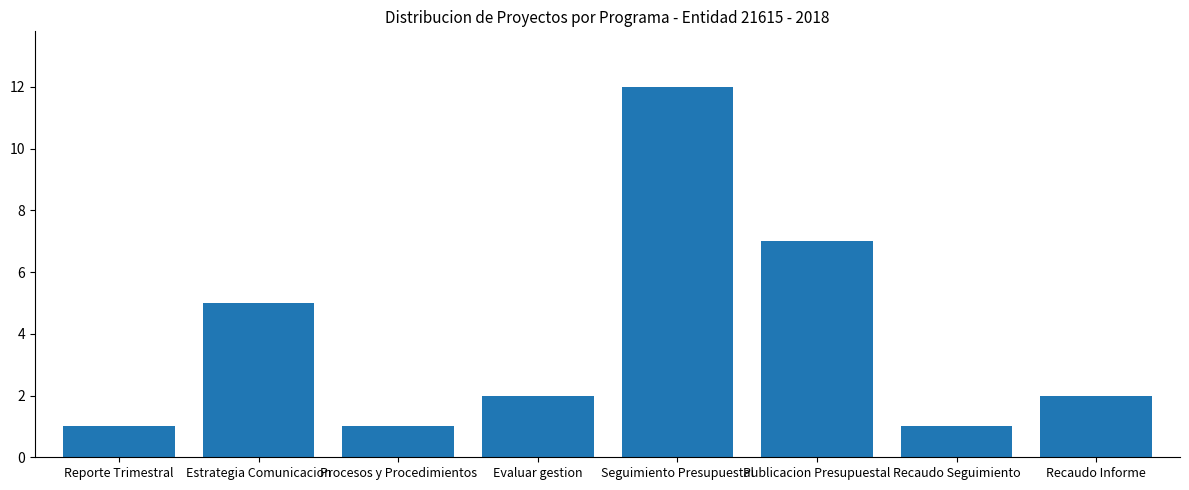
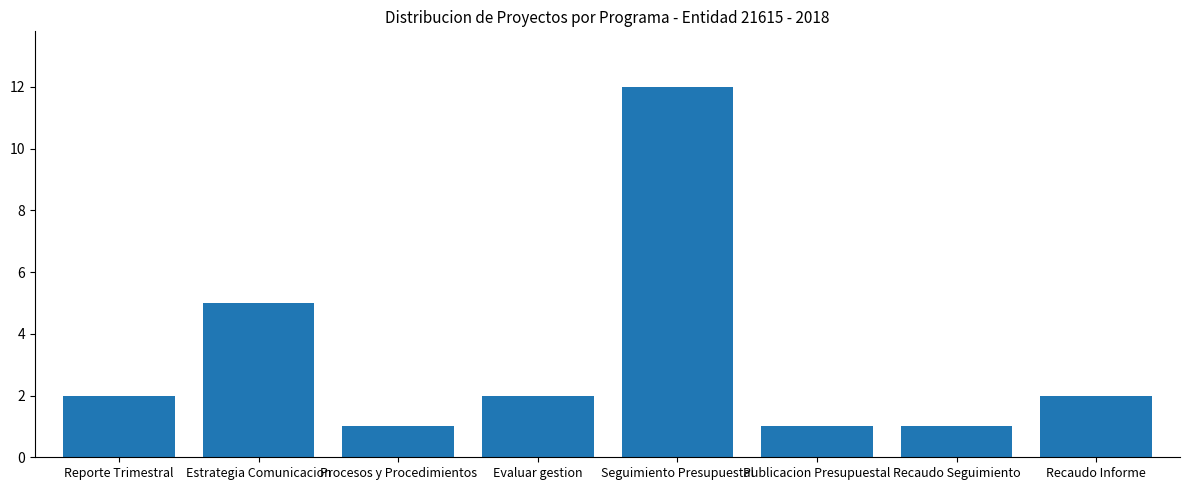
Reporte Trimestral: 1 -> 2
Publicacion Presupuestal: 7 -> 1
